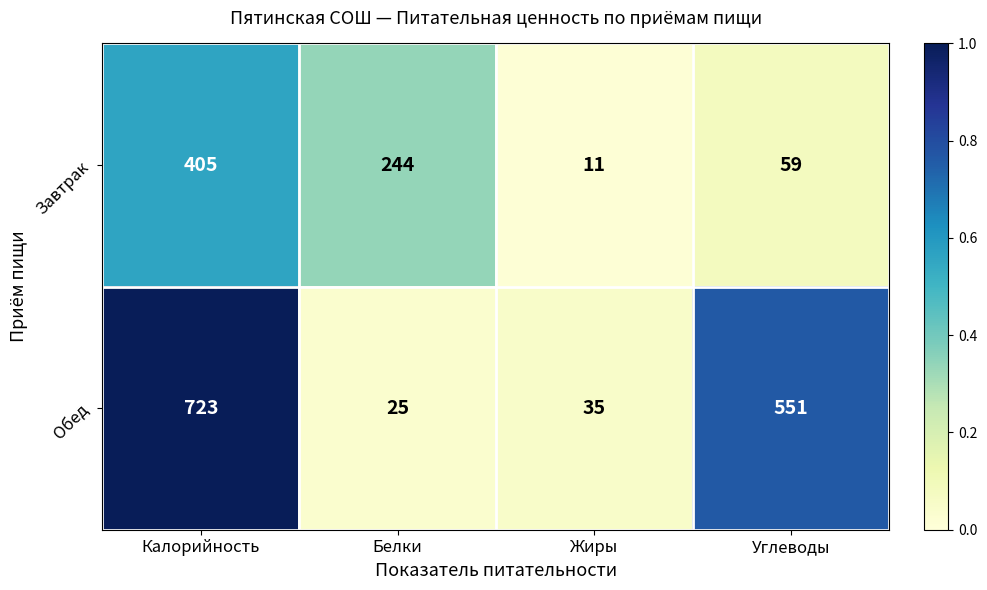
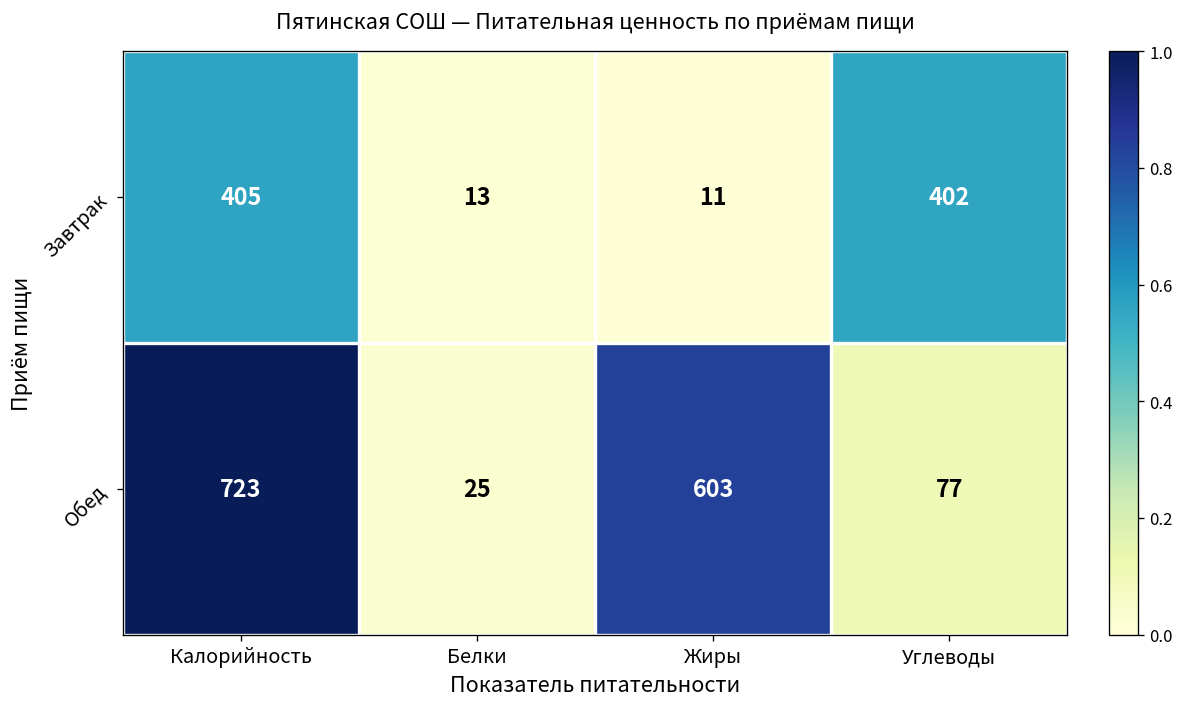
Завтрак, Белки: 244 -> 13
Завтрак, Углеводы: 59 -> 402
Обед, Жиры: 35 -> 603
Обед, Углеводы: 551 -> 77
